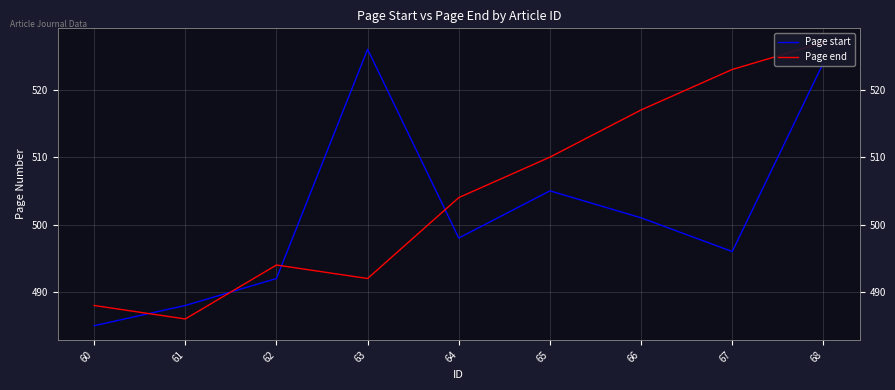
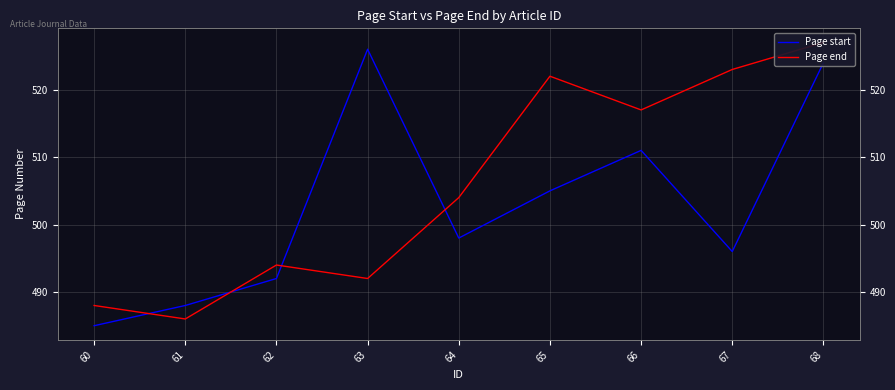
Page end, 65: 510 -> 522
Page start, 66: 501 -> 511
